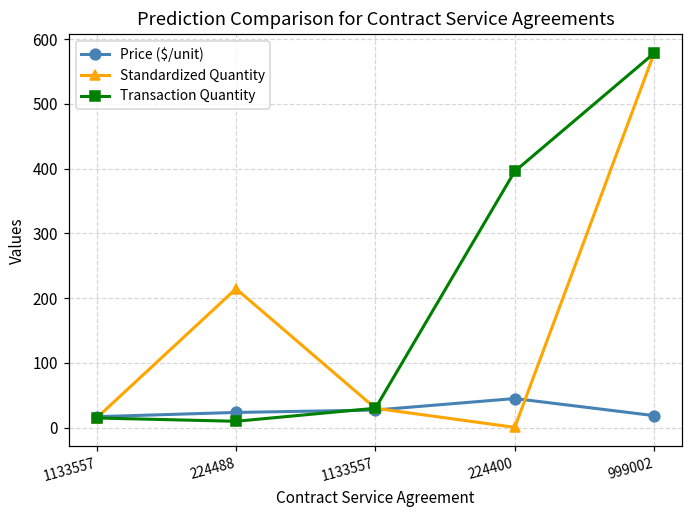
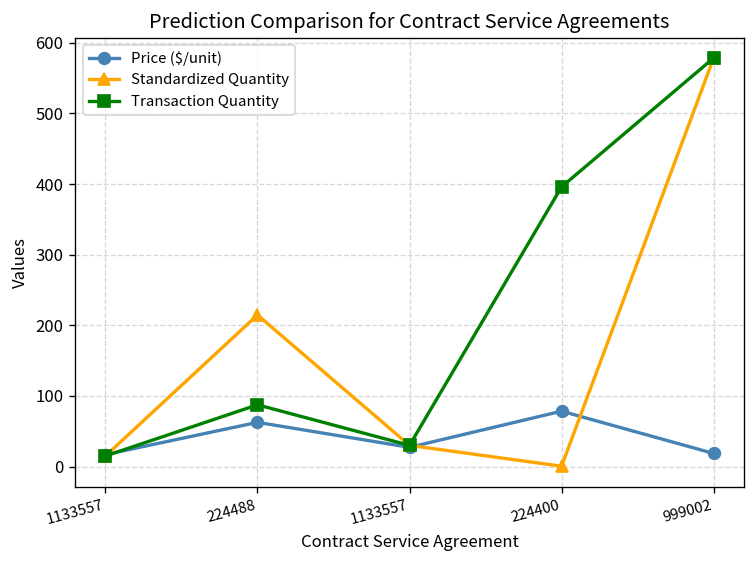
Price ($/unit), 224488: 20 -> 60
Transaction Quantity, 224488: 10 -> 90
Price ($/unit), 224400: 50 -> 80
